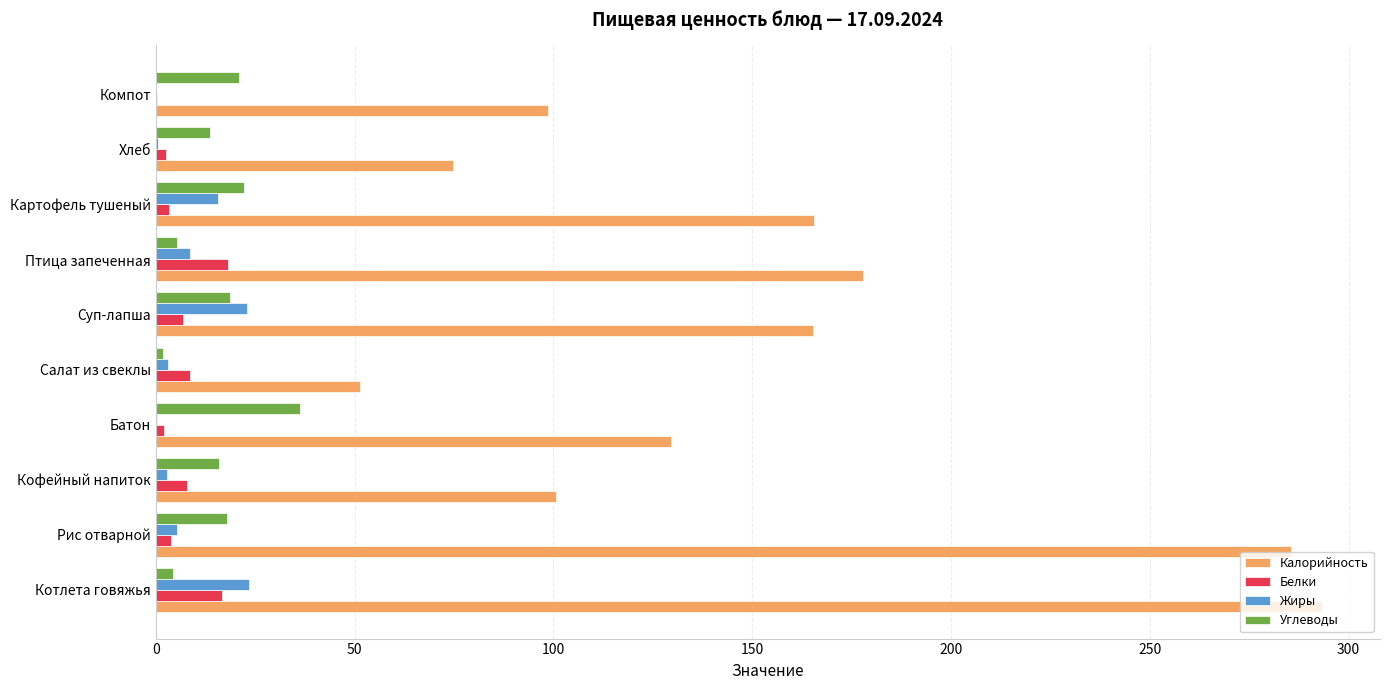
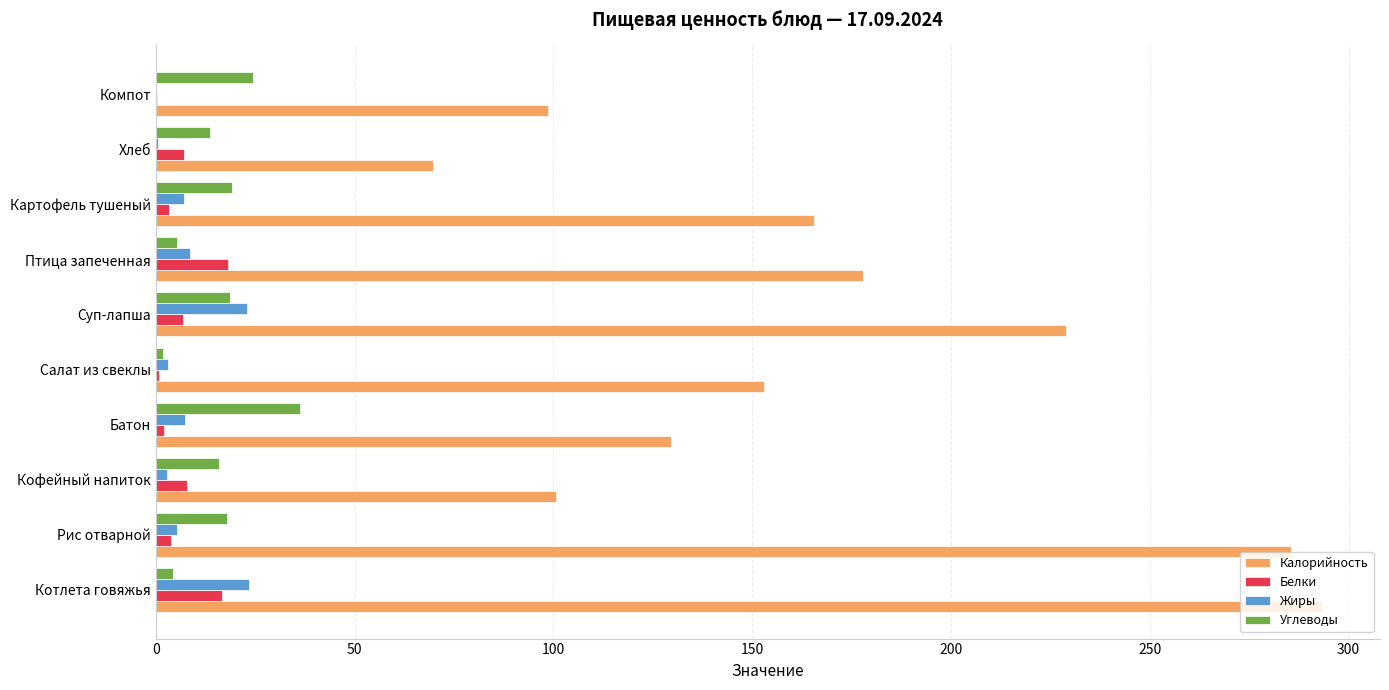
Углеводы, Компот: 21 -> 24
Белки, Хлеб: 3 -> 7
Калорийность, Хлеб: 75 -> 70
Углеводы, Картофель тушеный: 22 -> 19
Жиры, Картофель тушеный: 16 -> 7
Калорийность, Суп-лапша: 165 -> 229
Белки, Салат из свеклы: 9 -> 1
Калорийность, Салат из свеклы: 51 -> 153
Жиры, Батон: 0 -> 7
